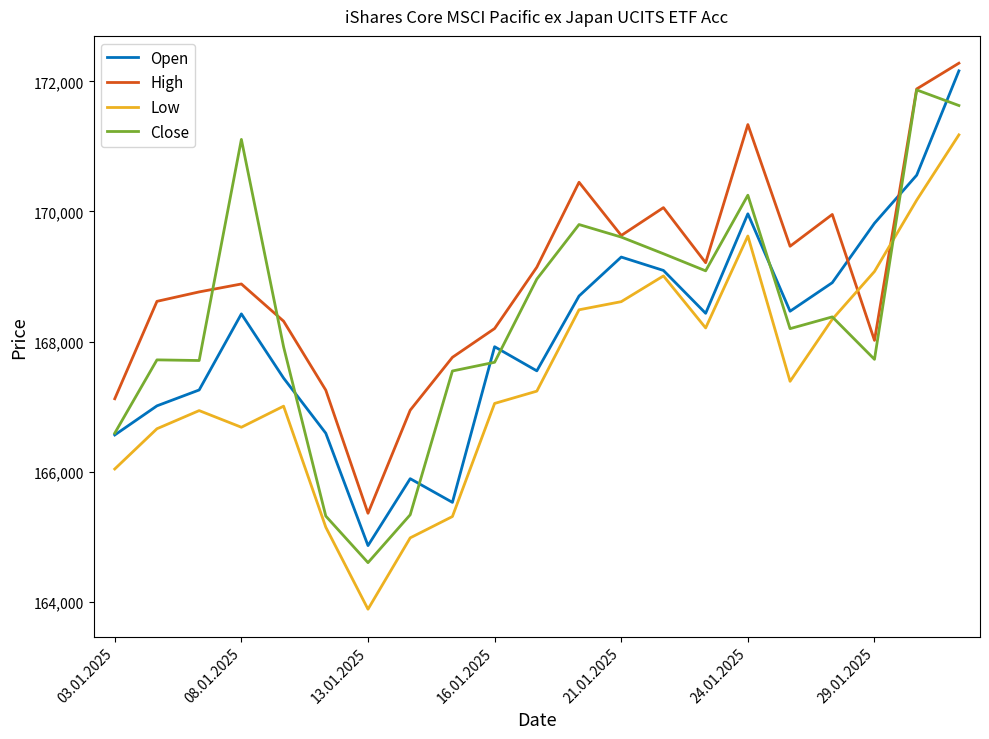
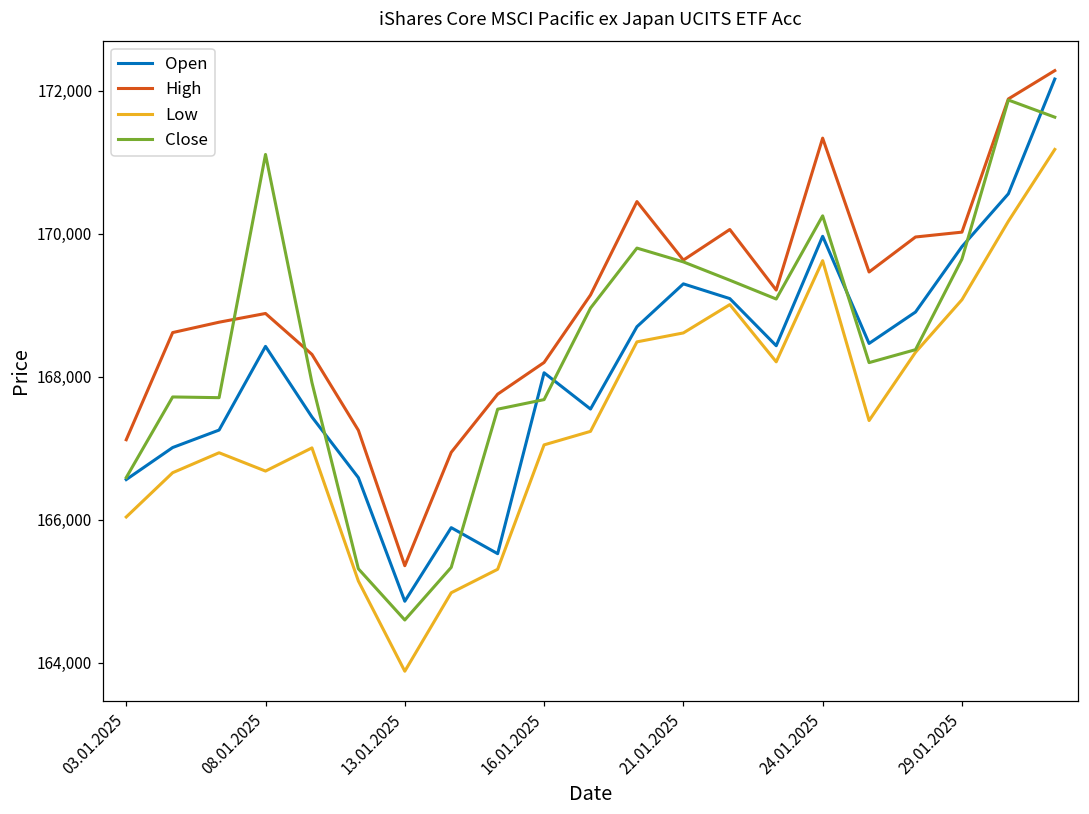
Open, 16.01.2025: 167,900 -> 168,100
High, 29.01.2025: 168,000 -> 170,000
Close, 29.01.2025: 167,700 -> 169,600
